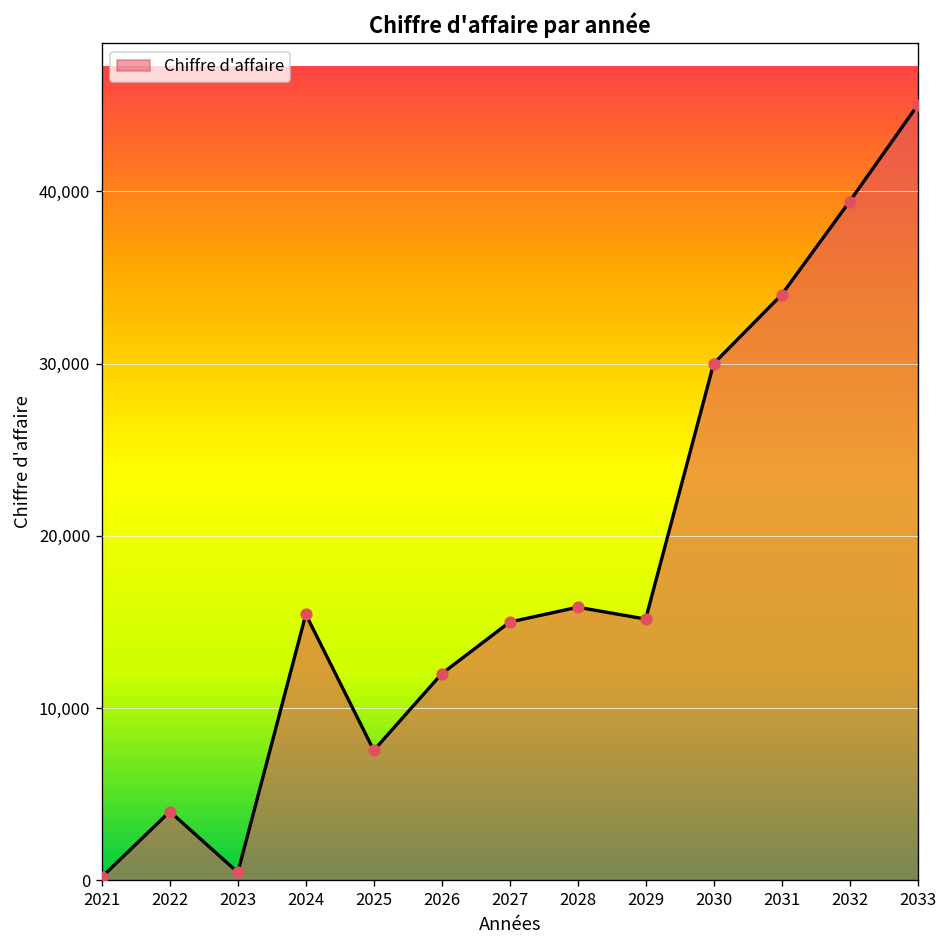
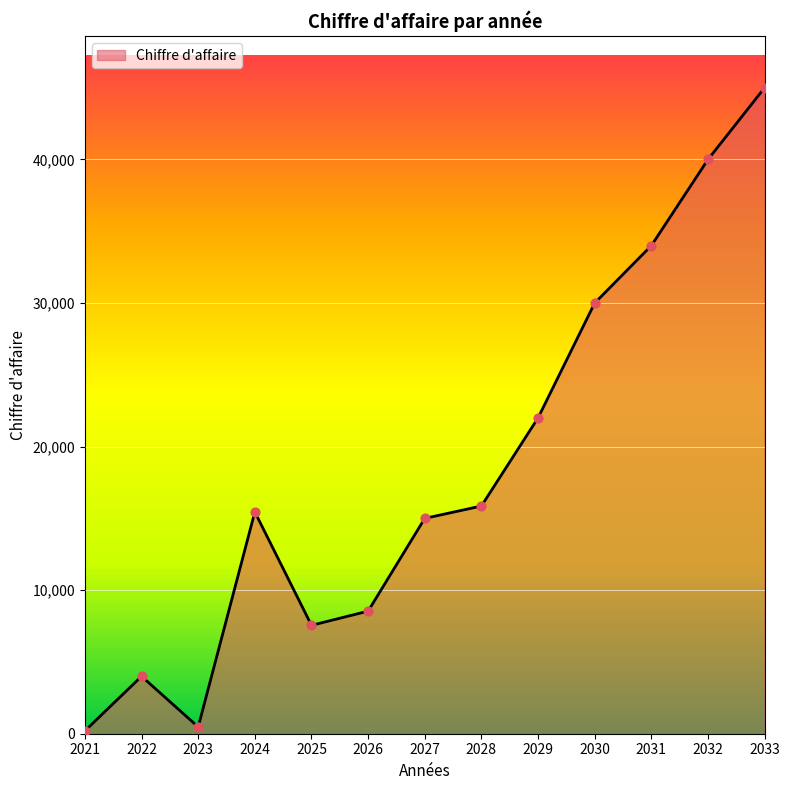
2026: 12,000 -> 8,500
2029: 15,200 -> 22,000
2032: 39,400 -> 40,000
